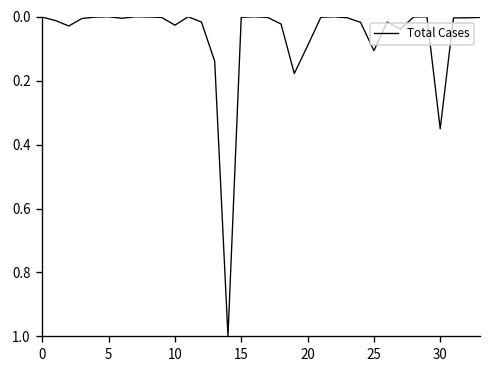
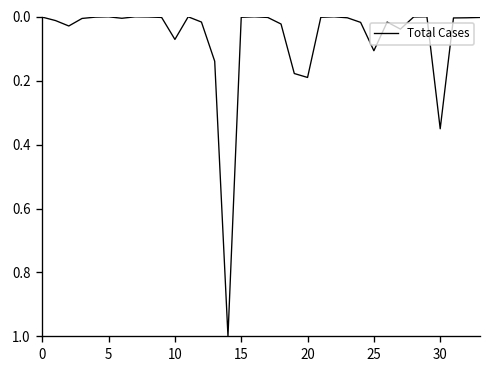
10: 0.03 -> 0.07
20: 0.09 -> 0.19
